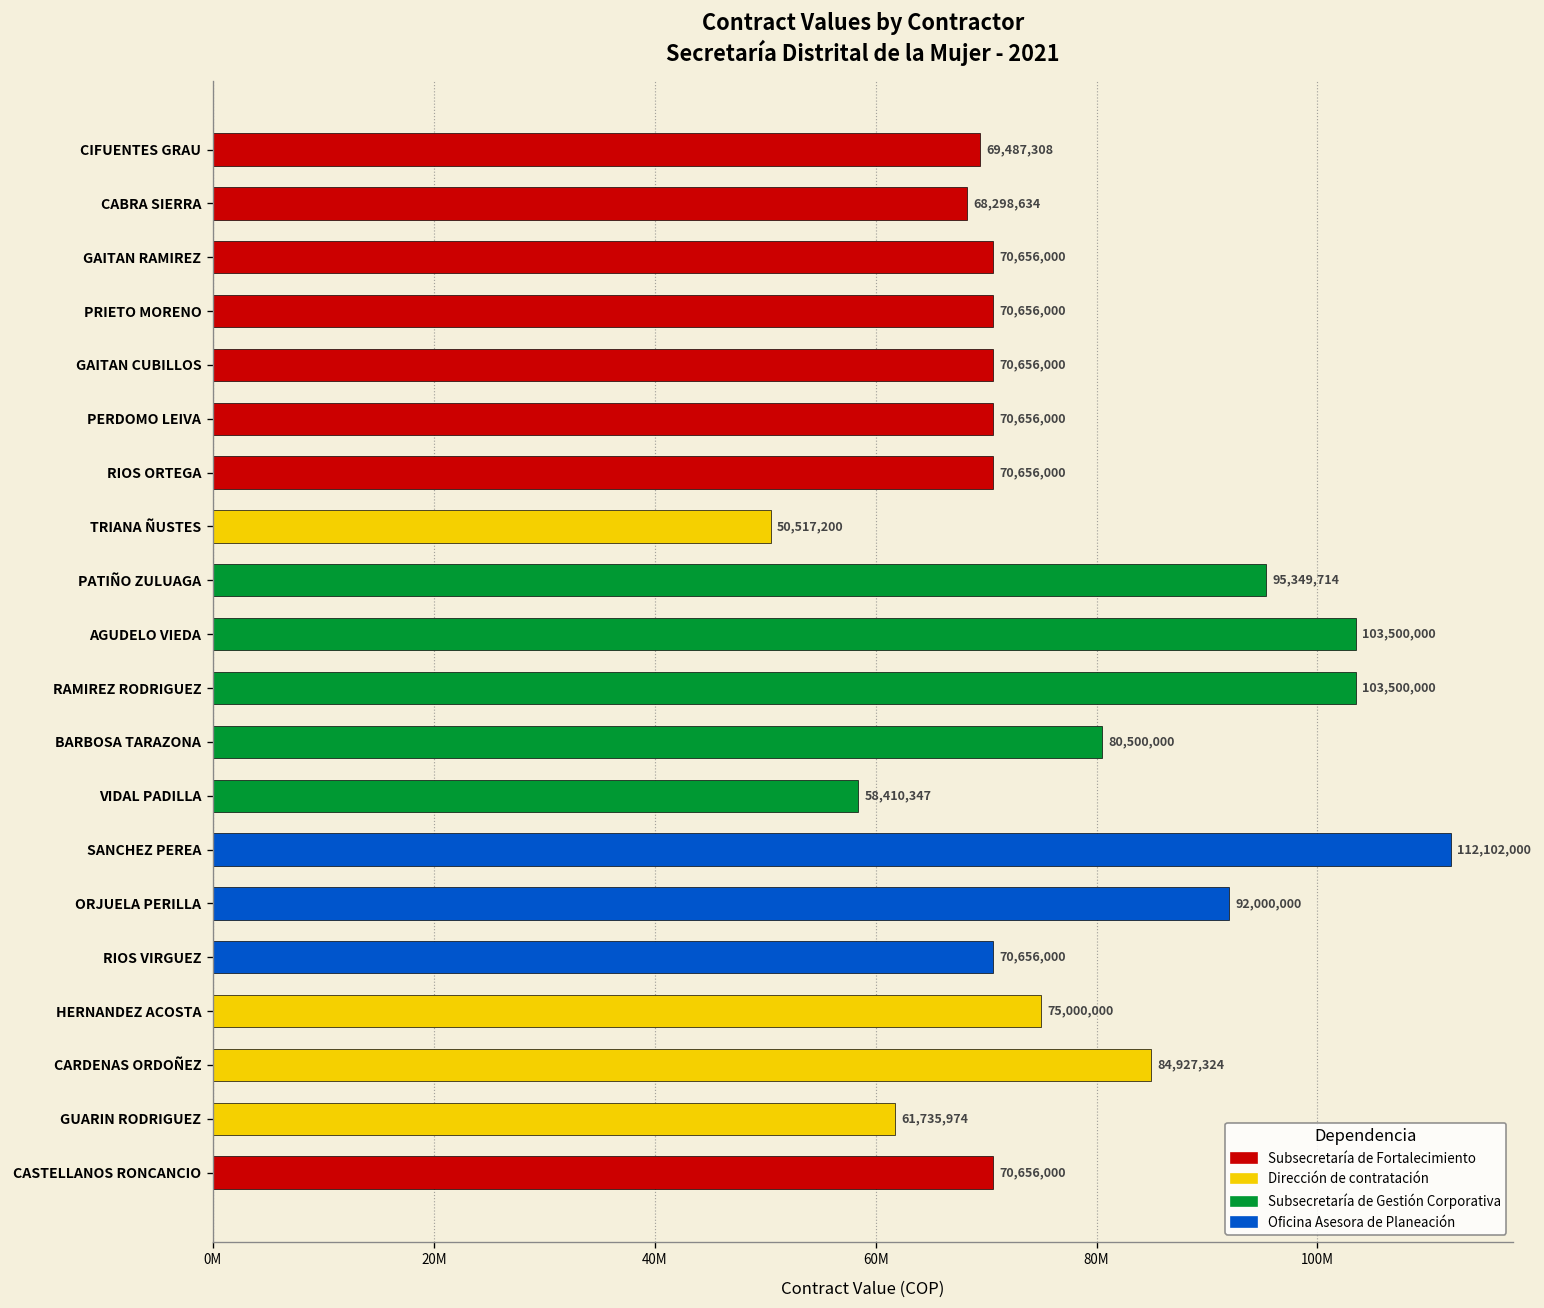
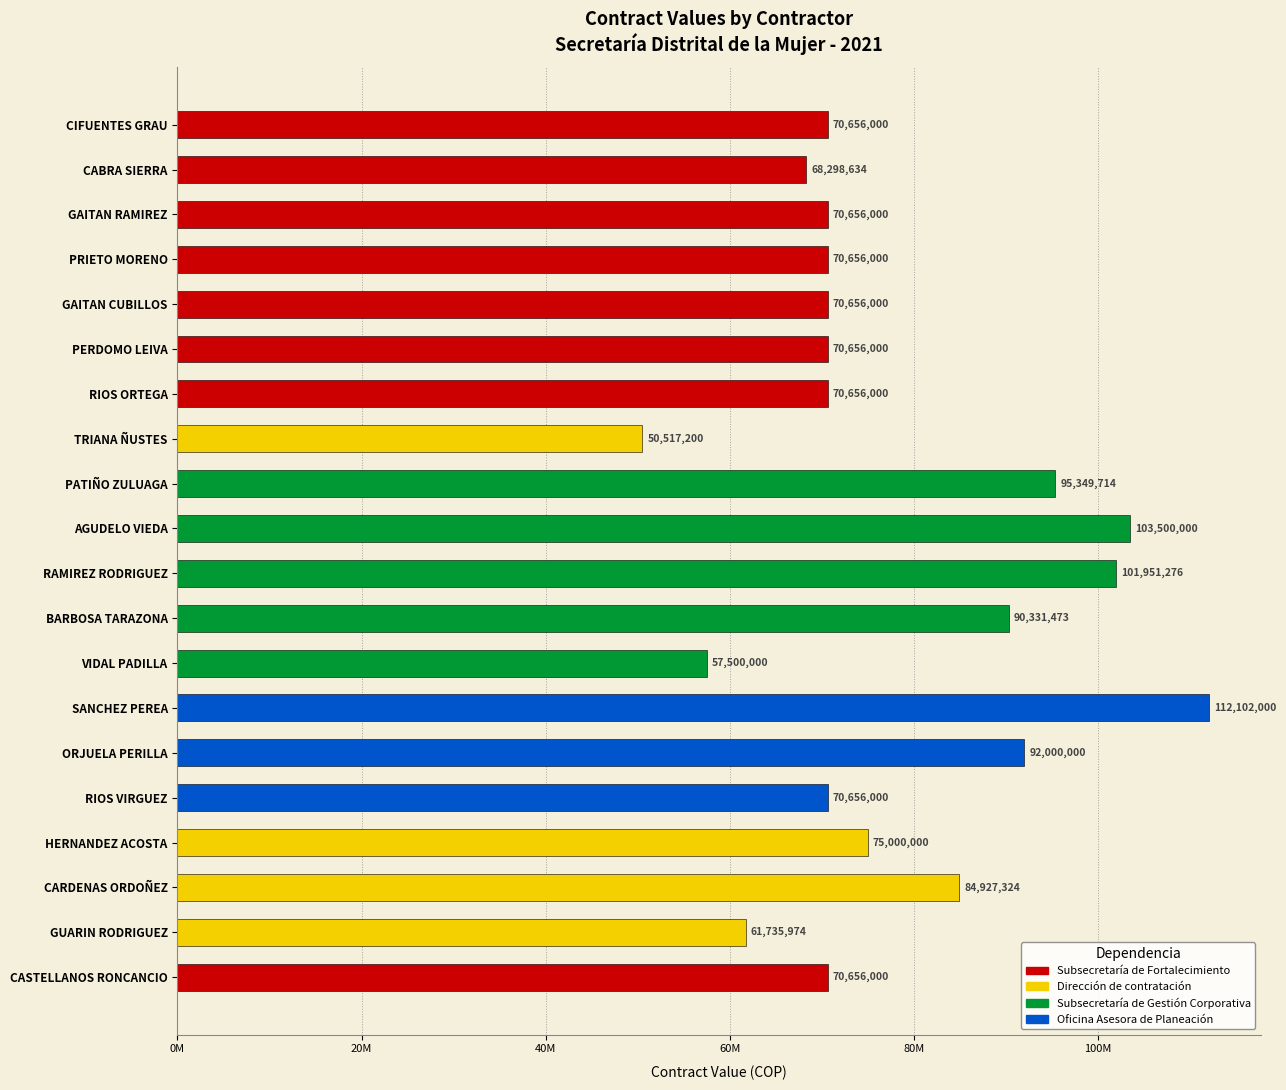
Subsecretaría de Fortalecimiento, CIFUENTES GRAU: 69,487,308 -> 70,656,000
Subsecretaría de Gestión Corporativa, RAMIREZ RODRIGUEZ: 103,500,000 -> 101,951,276
Subsecretaría de Gestión Corporativa, BARBOSA TARAZONA: 80,500,000 -> 90,331,473
Subsecretaría de Gestión Corporativa, VIDAL PADILLA: 58,410,347 -> 57,500,000
